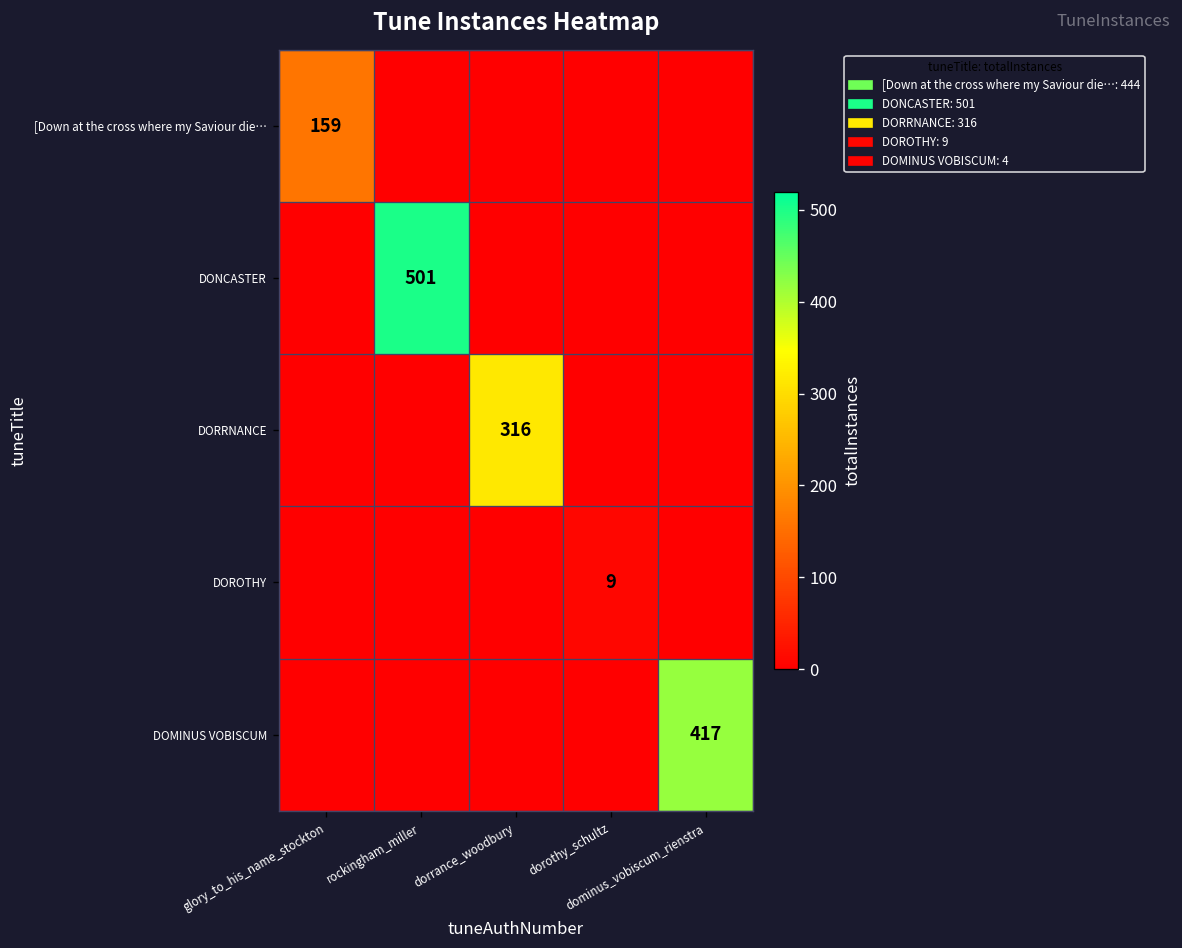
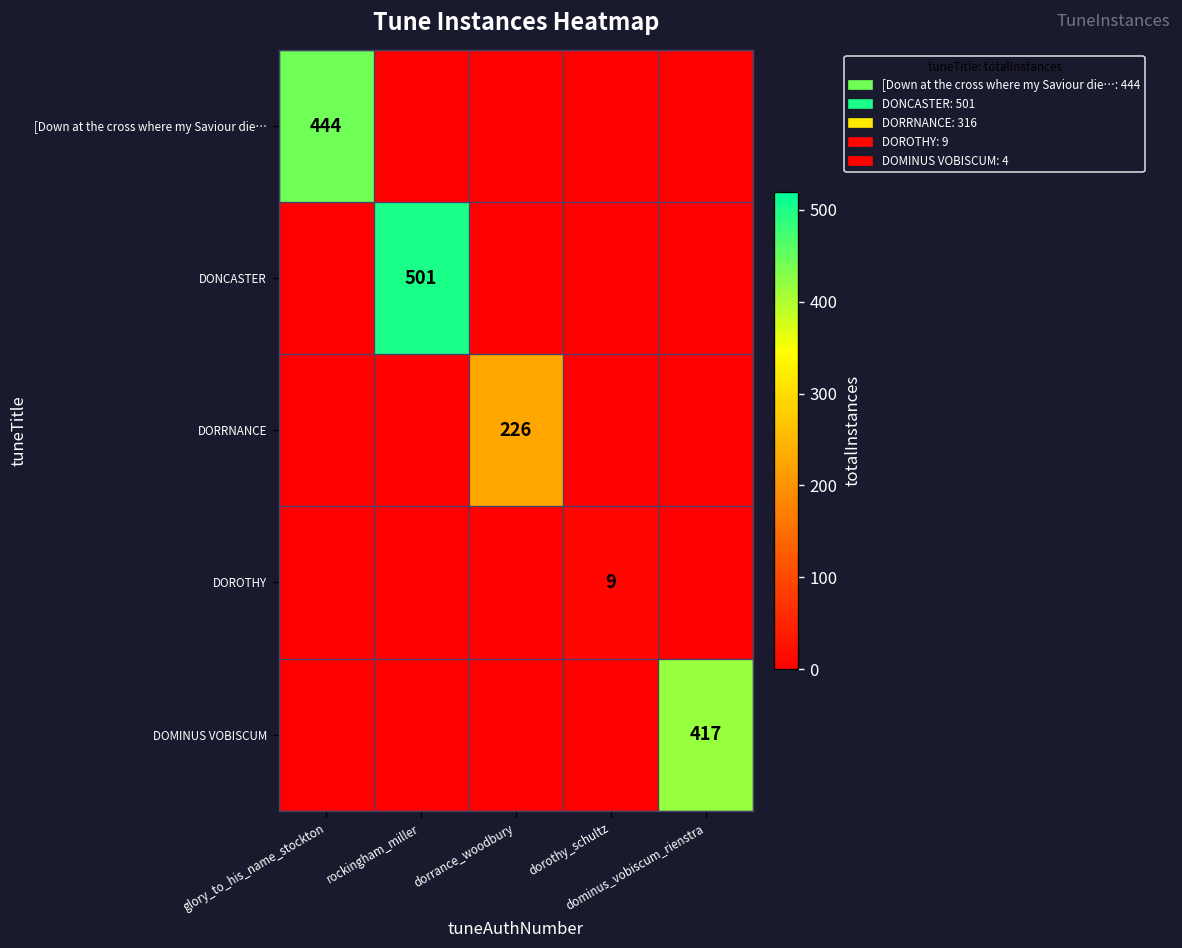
[Down at the cross where my Saviour die…, glory_to_his_name_stockton: 159 -> 444
DORRNANCE, dorrance_woodbury: 316 -> 226
